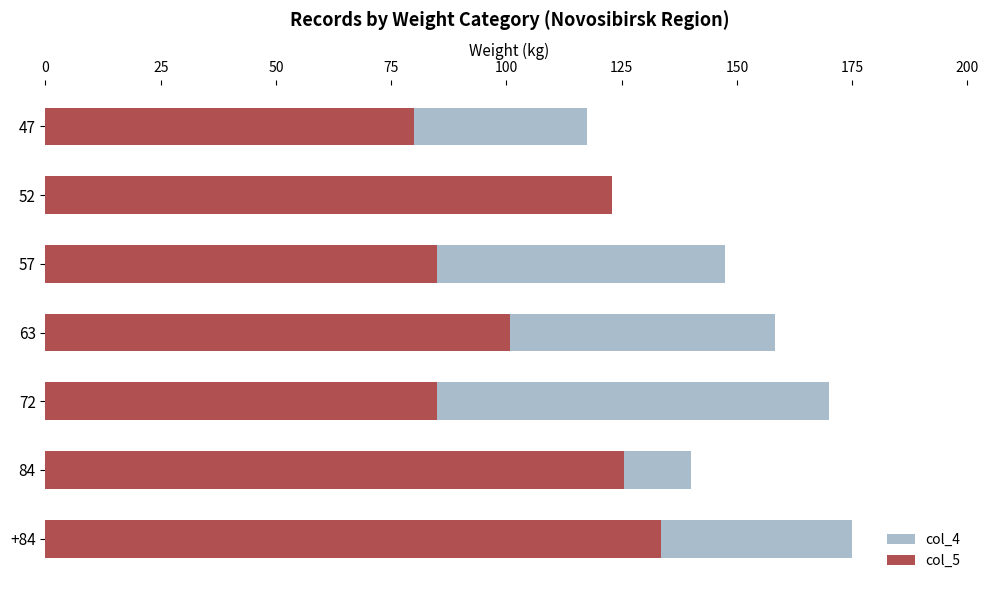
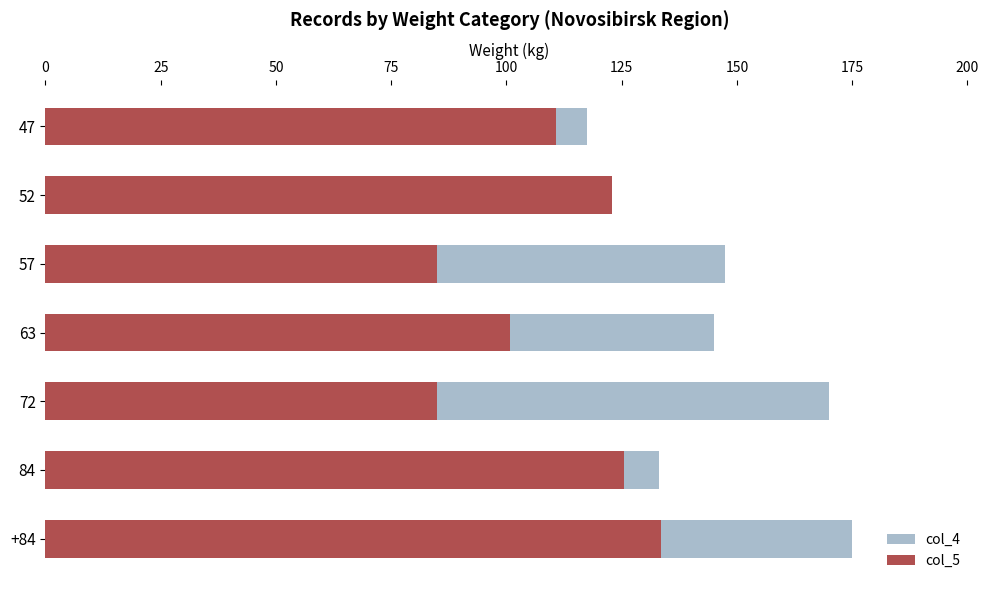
col_5, 47: 80 -> 111
col_4, 63: 158 -> 145
col_4, 84: 140 -> 133
